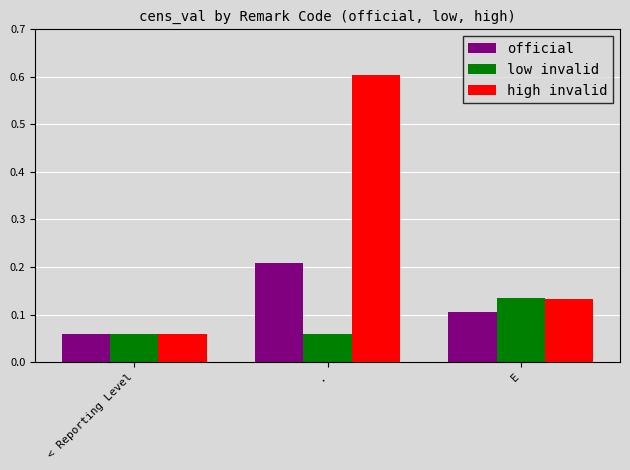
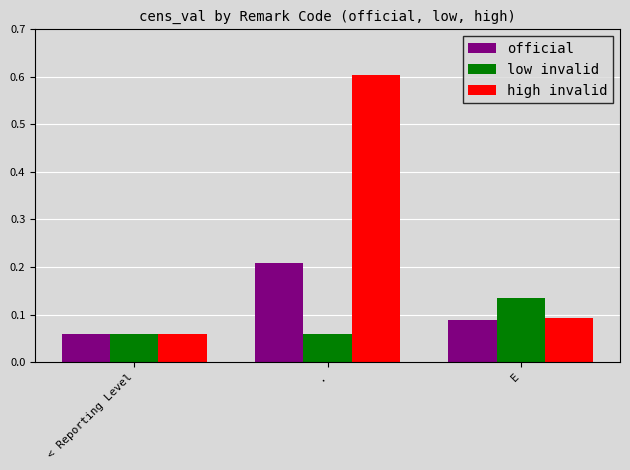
official, E: 0.11 -> 0.09
high invalid, E: 0.13 -> 0.09
